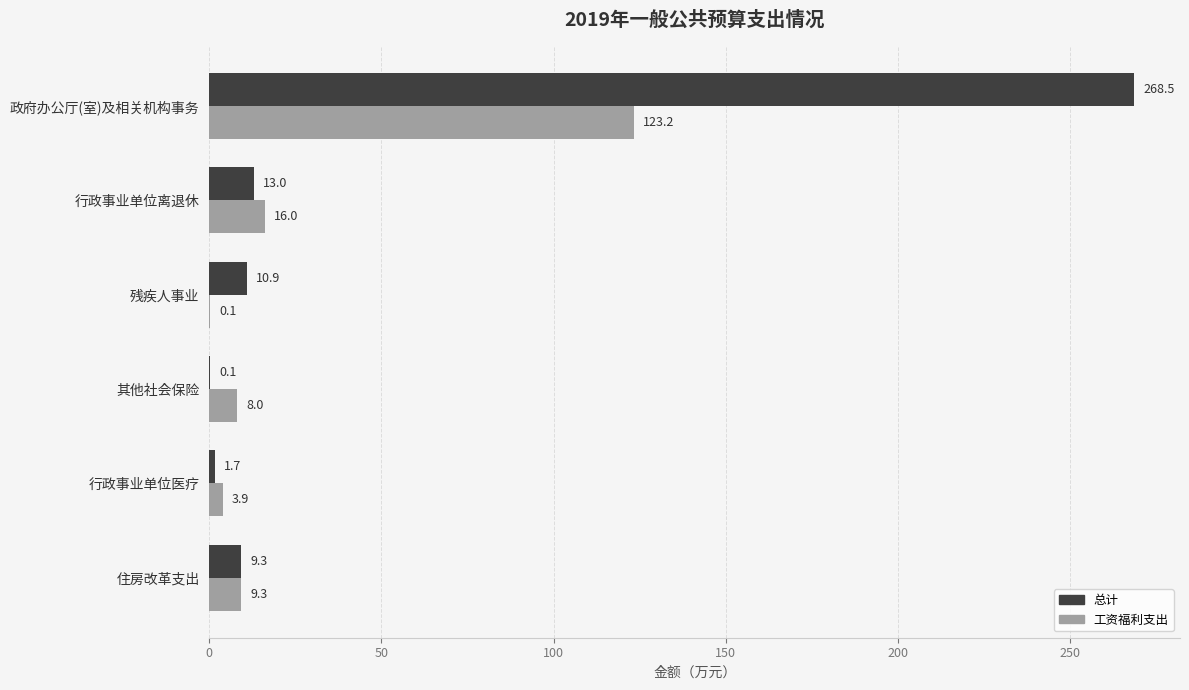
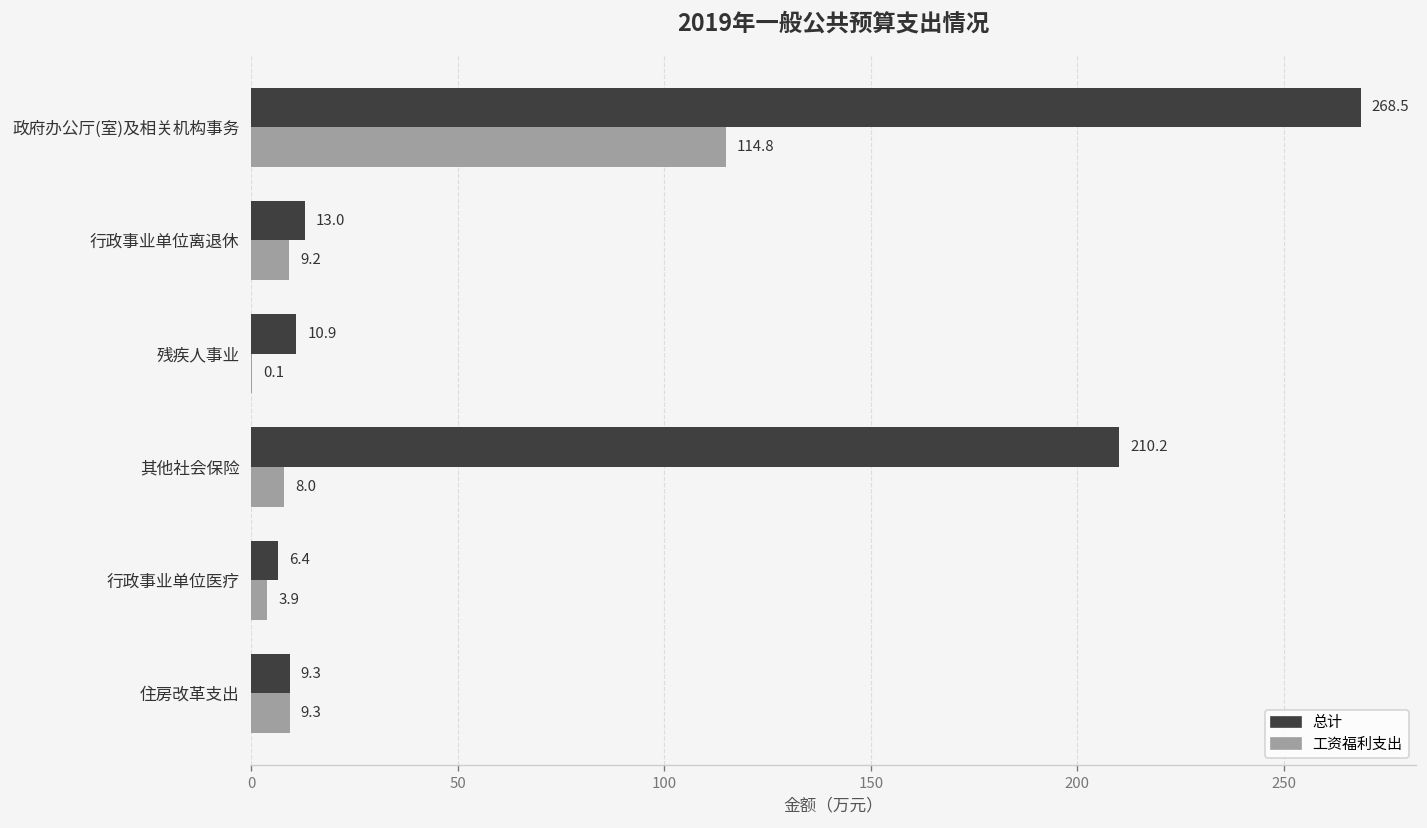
工资福利支出, 政府办公厅(室)及相关机构事务: 123.2 -> 114.8
工资福利支出, 行政事业单位离退休: 16.0 -> 9.2
总计, 其他社会保险: 0.1 -> 210.2
总计, 行政事业单位医疗: 1.7 -> 6.4
